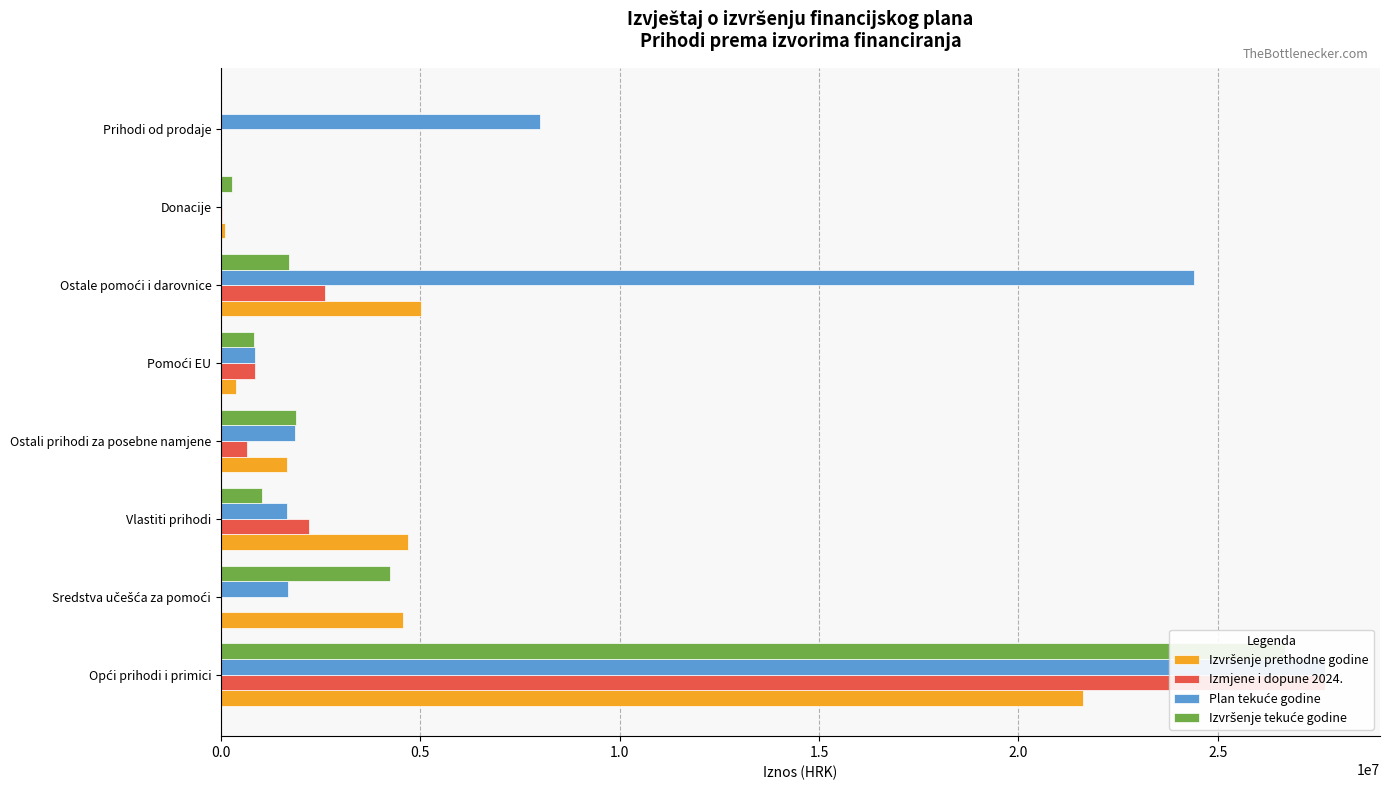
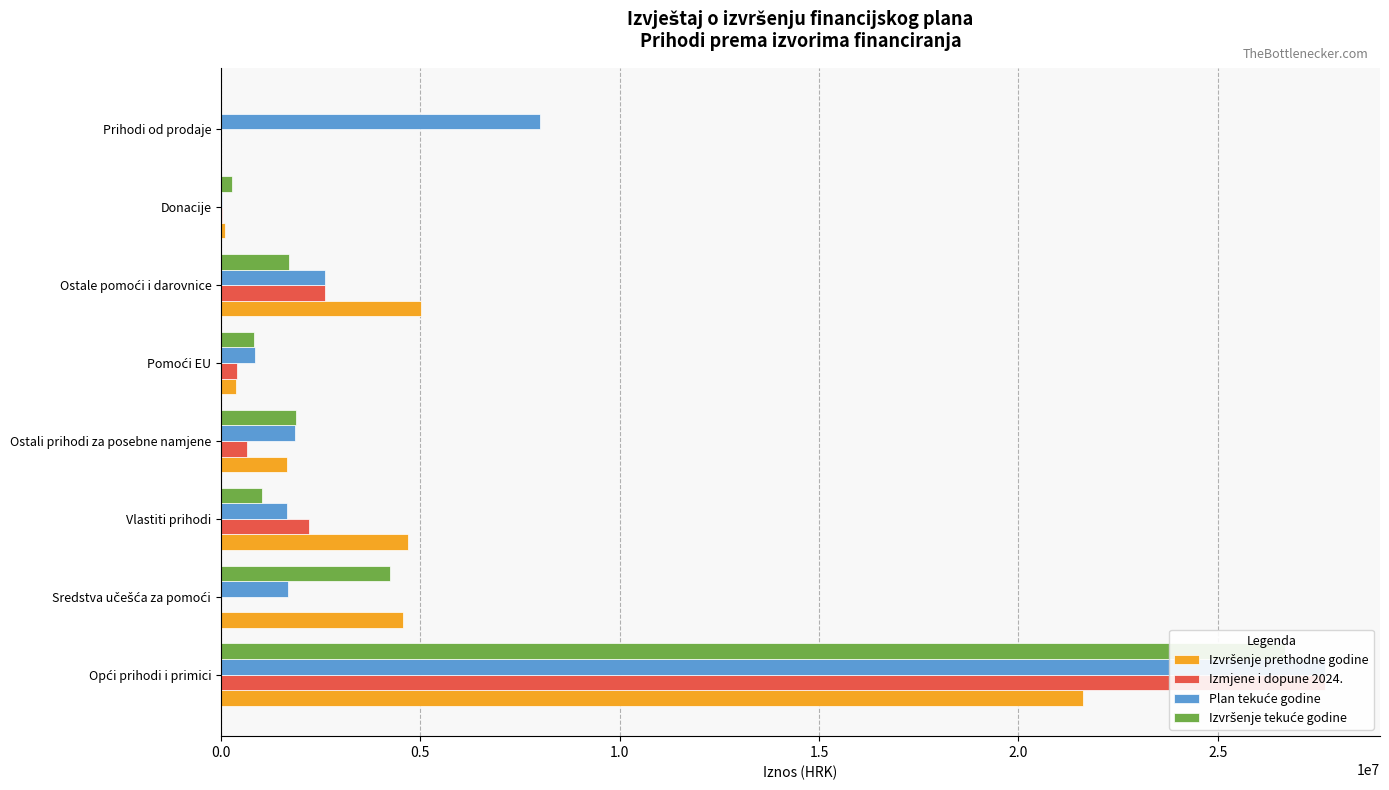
Plan tekuće godine, Ostale pomoći i darovnice: 24400000 -> 2600000
Izmjene i dopune 2024., Pomoći EU: 800000 -> 400000
